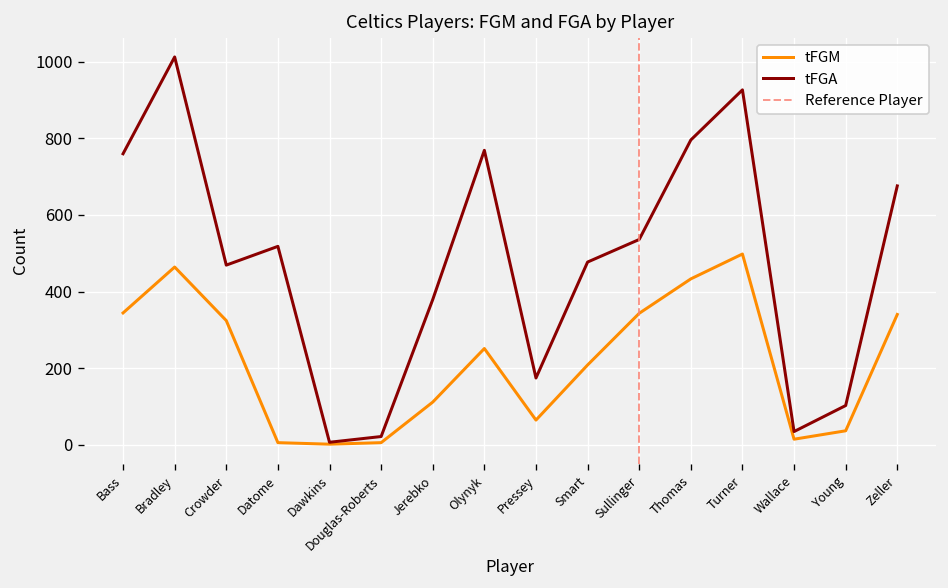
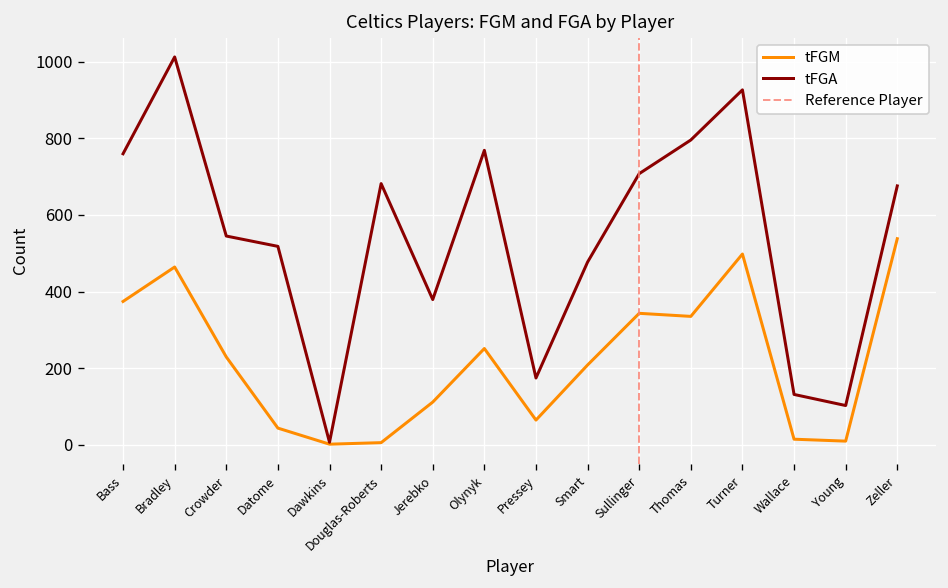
tFGM, Bass: 340 -> 370
tFGM, Crowder: 320 -> 230
tFGA, Crowder: 470 -> 550
tFGM, Datome: 10 -> 40
tFGA, Douglas-Roberts: 20 -> 680
tFGA, Sullinger: 540 -> 710
tFGM, Thomas: 430 -> 340
tFGA, Wallace: 30 -> 130
tFGM, Young: 40 -> 10
tFGM, Zeller: 340 -> 540
